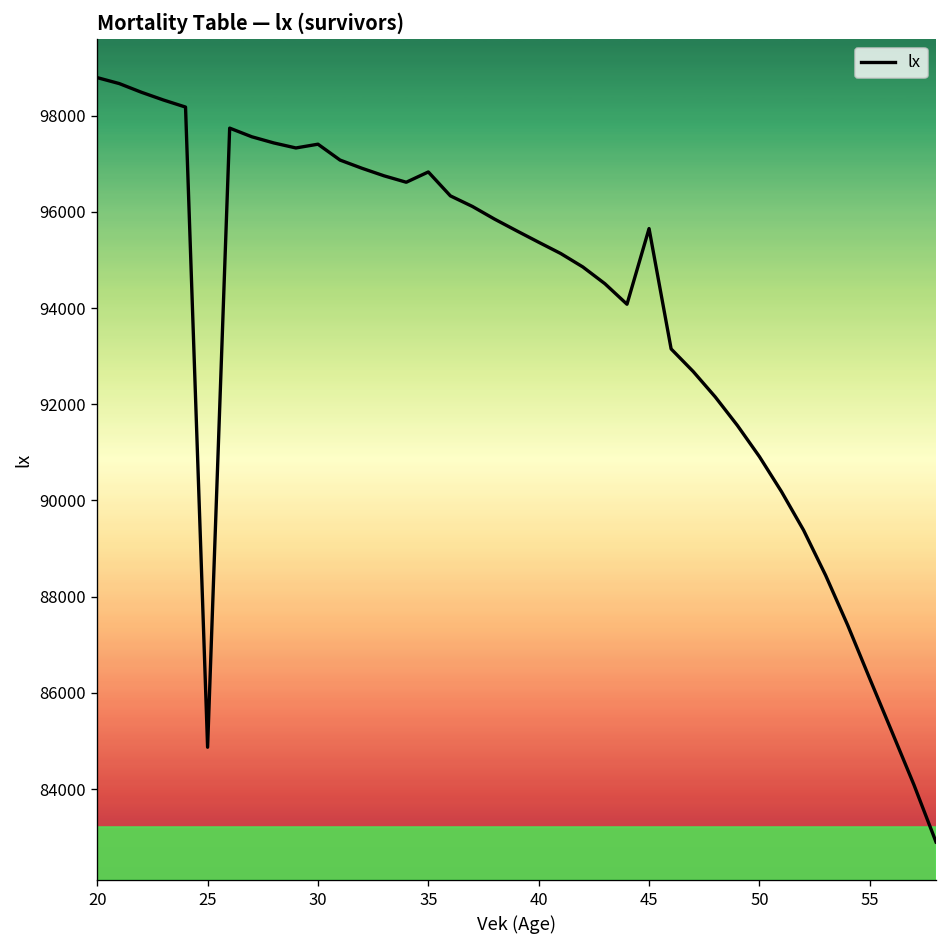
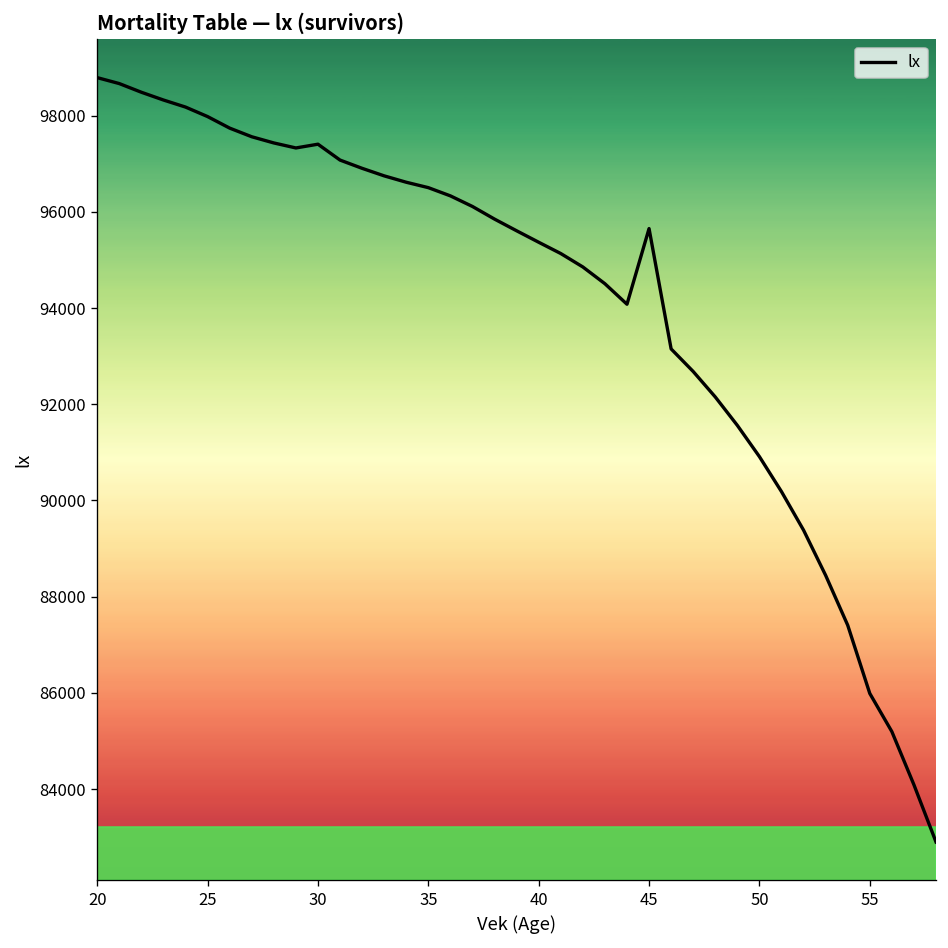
25: 84900 -> 98000
35: 96800 -> 96500
55: 86300 -> 86000
